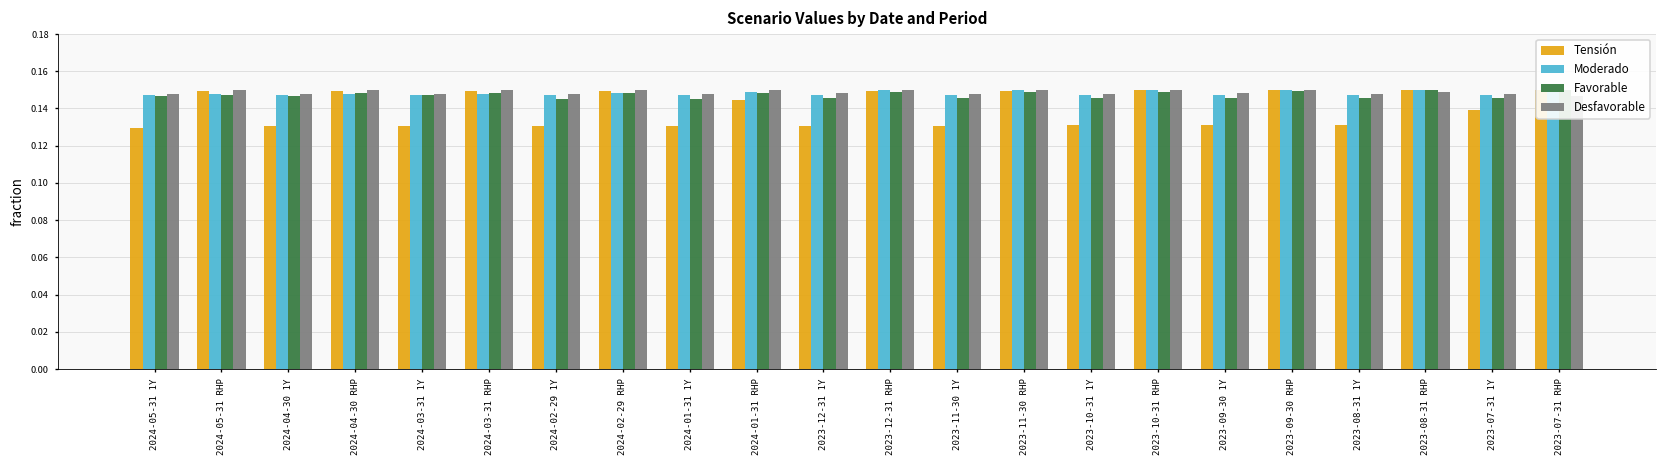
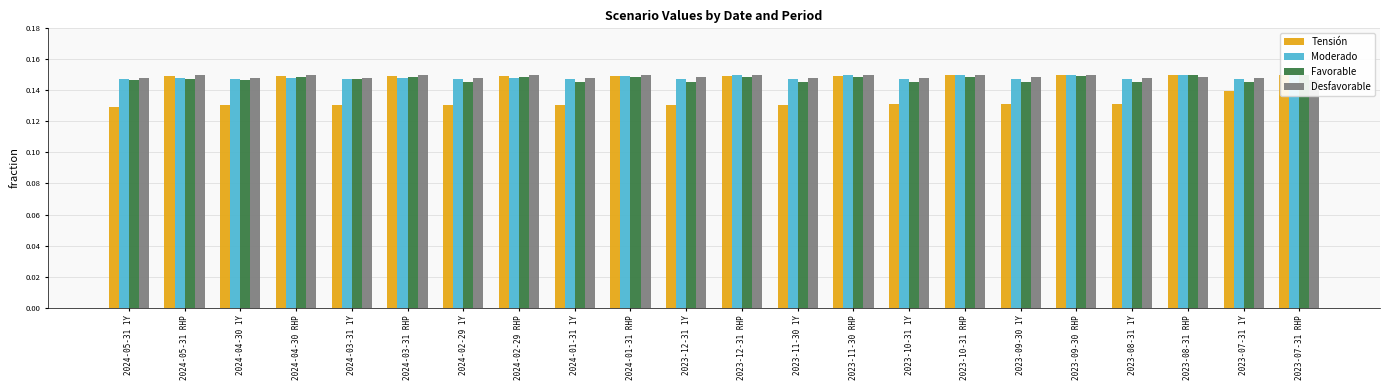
Tensión, 2024-01-31 RHP: 0.144 -> 0.150
